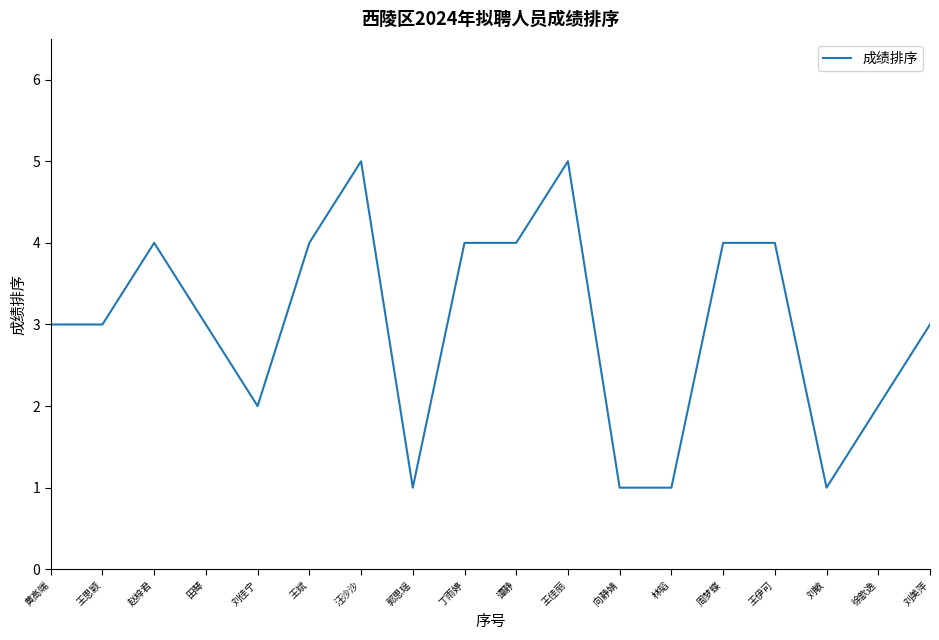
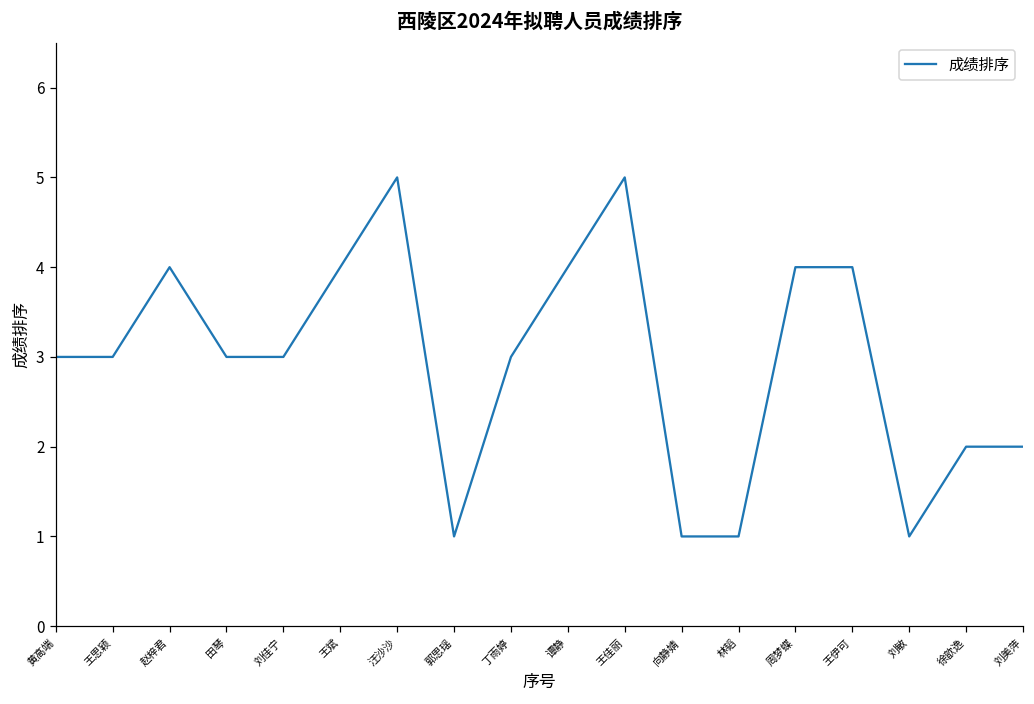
刘佳宁: 2 -> 3
丁雨婷: 4 -> 3
刘美萍: 3 -> 2
